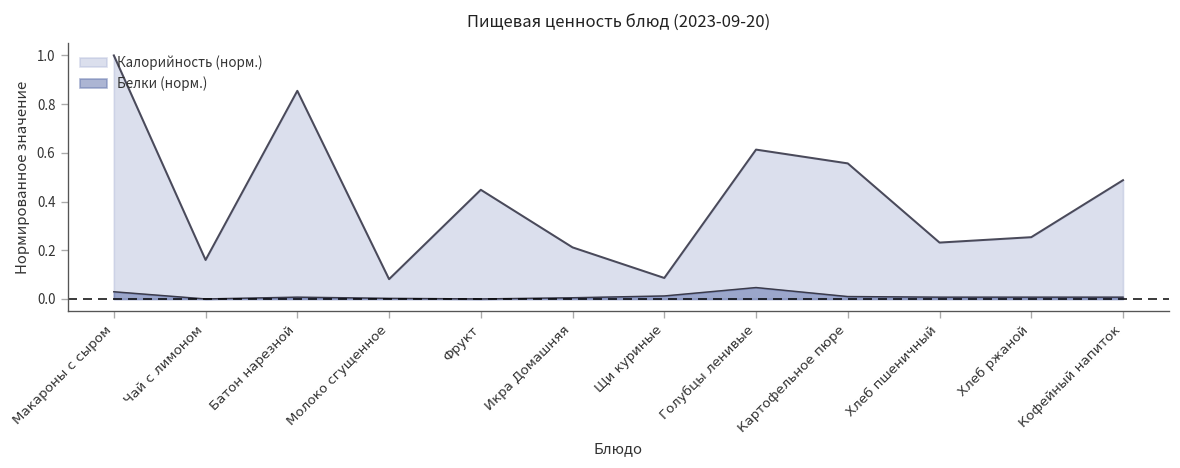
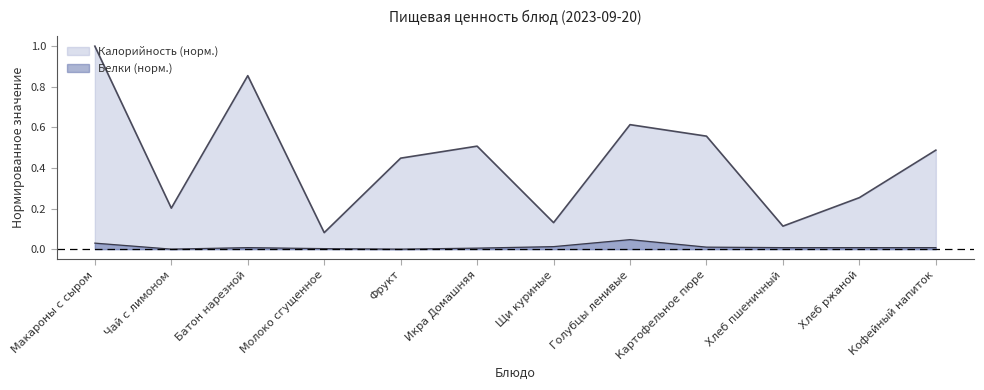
Калорийность (норм.), Чай с лимоном: 0.16 -> 0.20
Калорийность (норм.), Икра Домашняя: 0.21 -> 0.51
Калорийность (норм.), Щи куриные: 0.09 -> 0.13
Калорийность (норм.), Хлеб пшеничный: 0.23 -> 0.11
